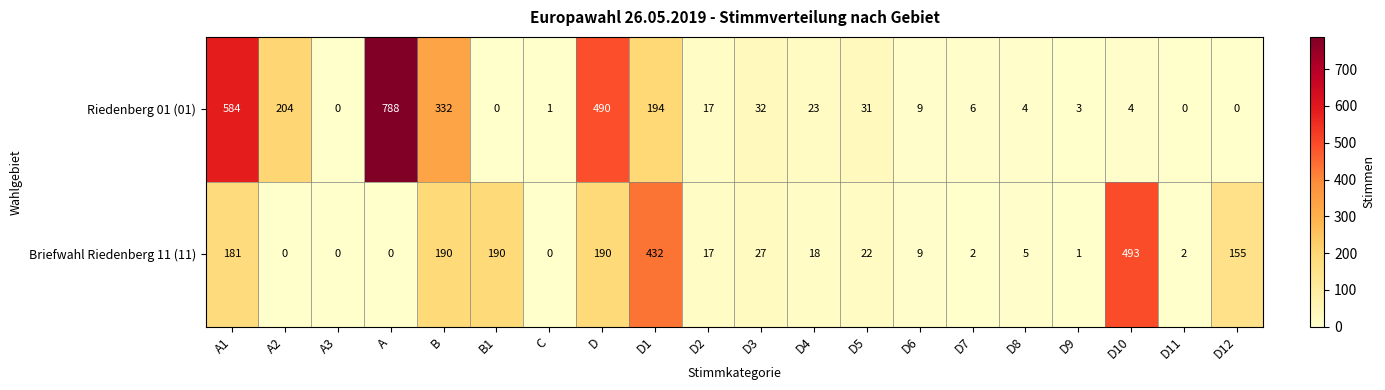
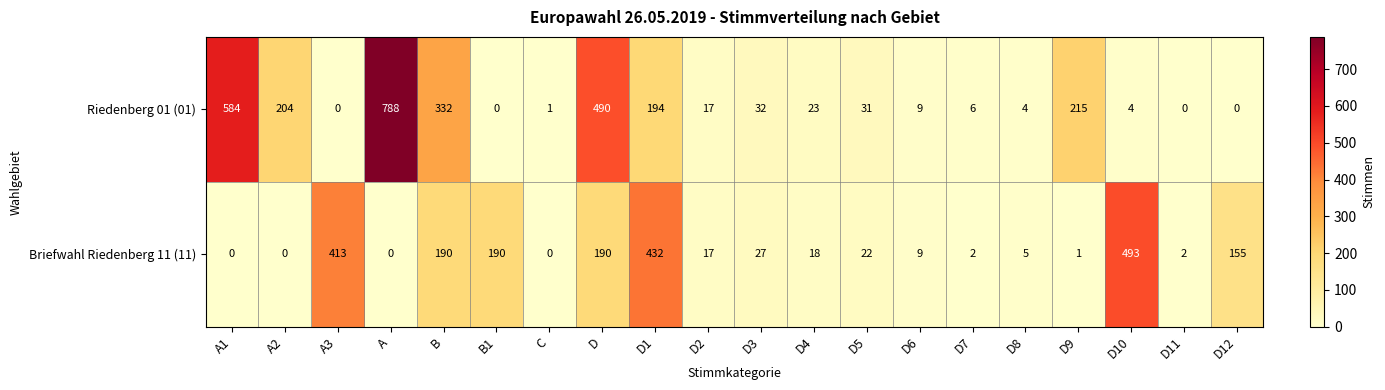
Riedenberg 01 (01), D9: 3 -> 215
Briefwahl Riedenberg 11 (11), A1: 181 -> 0
Briefwahl Riedenberg 11 (11), A3: 0 -> 413
